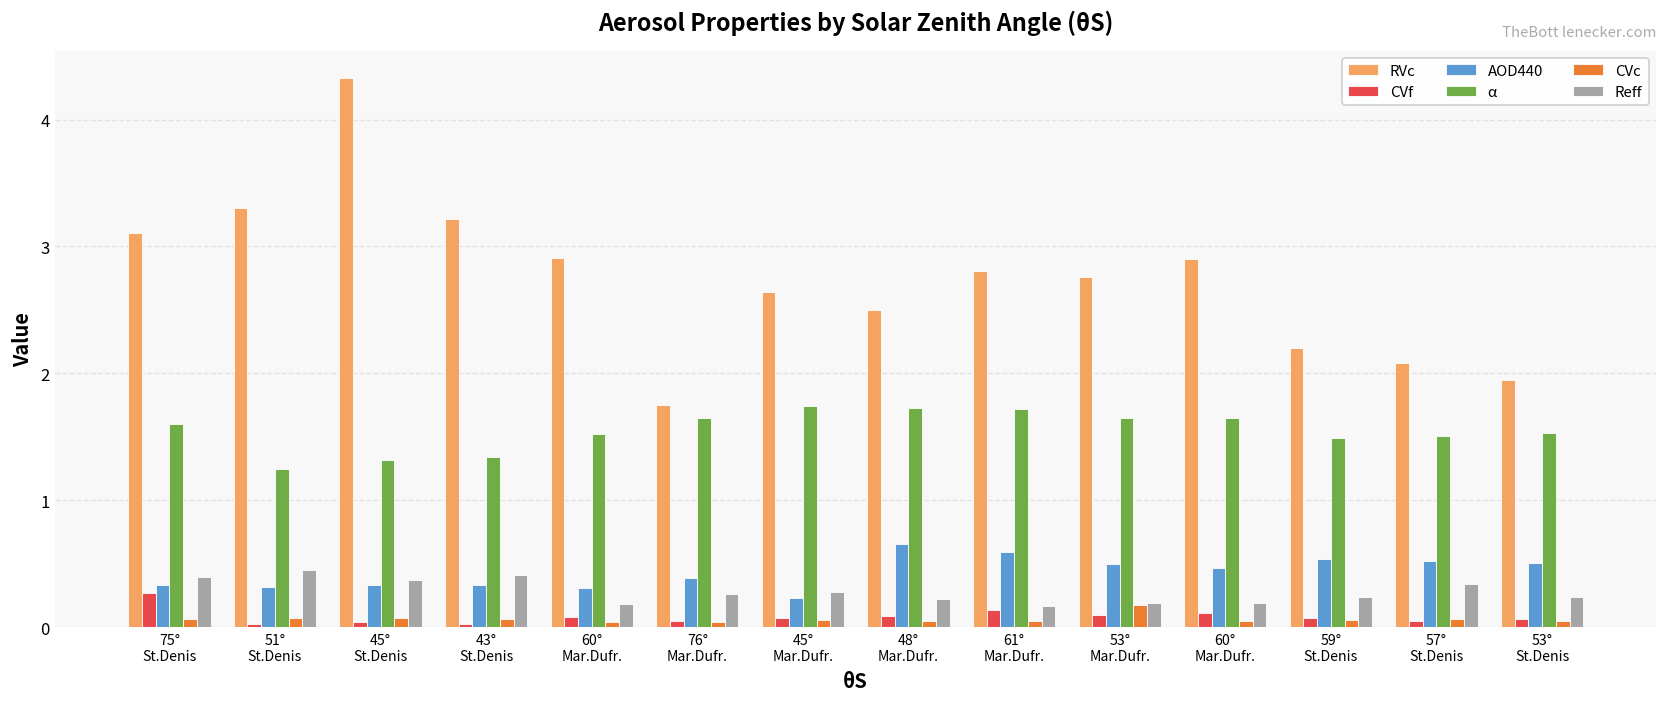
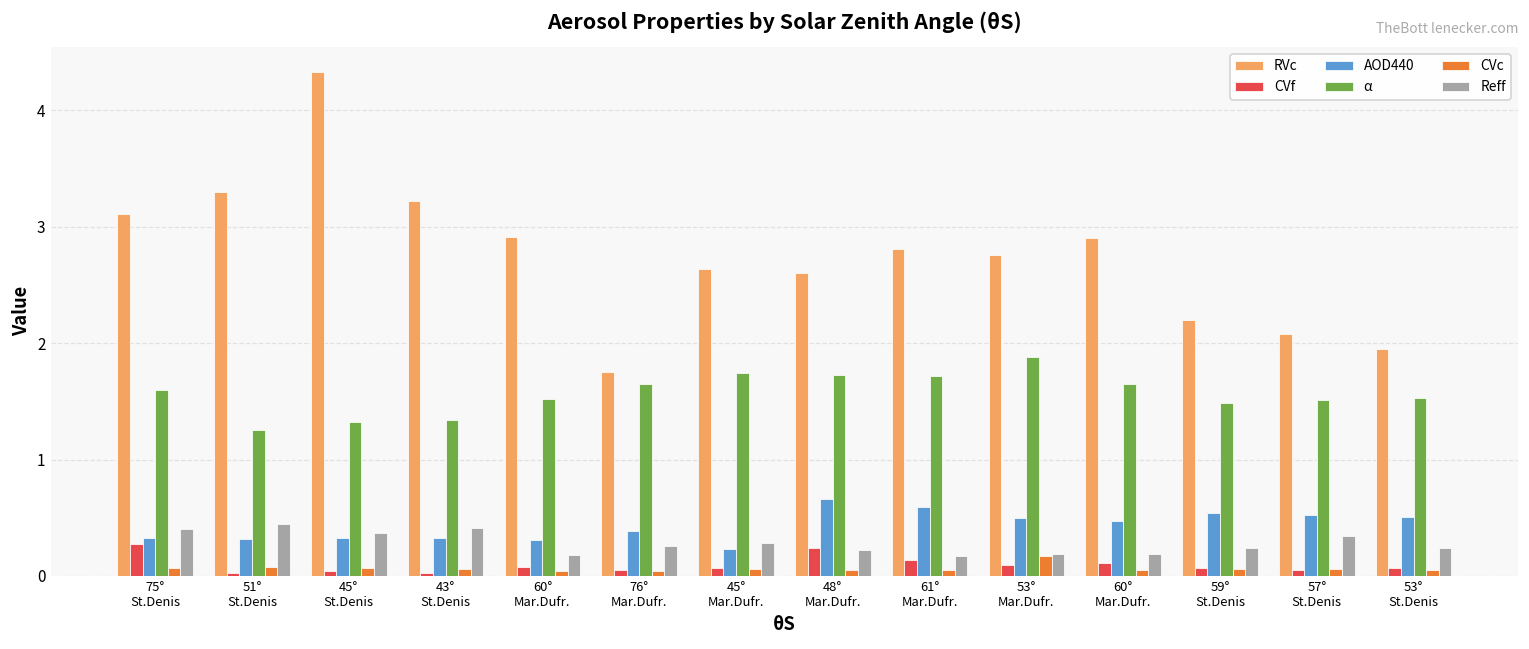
RVc, 48° Mar.Dufr.: 2.5 -> 2.6
CVf, 48° Mar.Dufr.: 0.09 -> 0.24
α, 53° Mar.Dufr.: 1.65 -> 1.88
